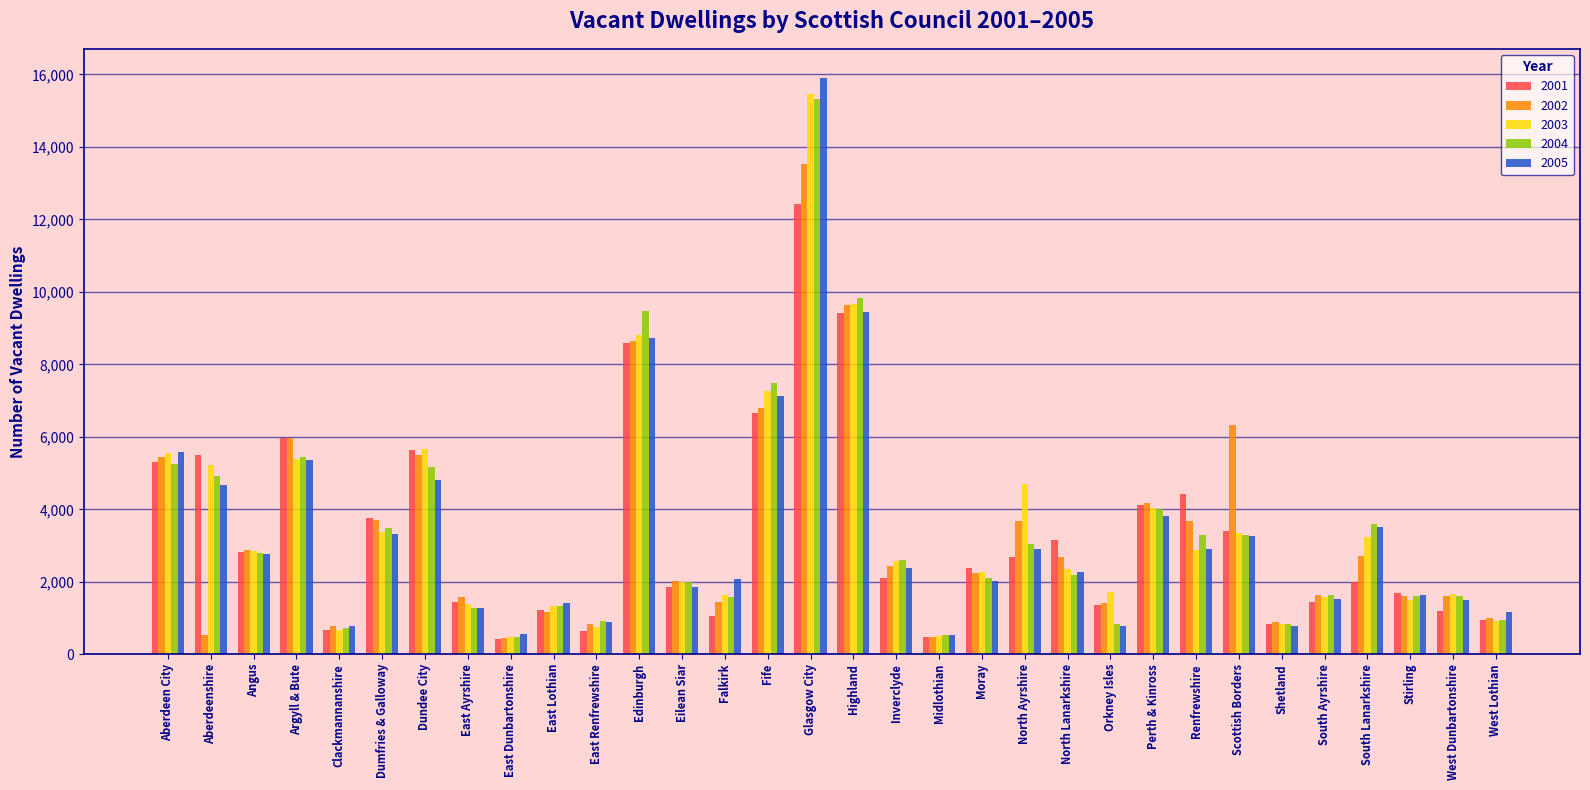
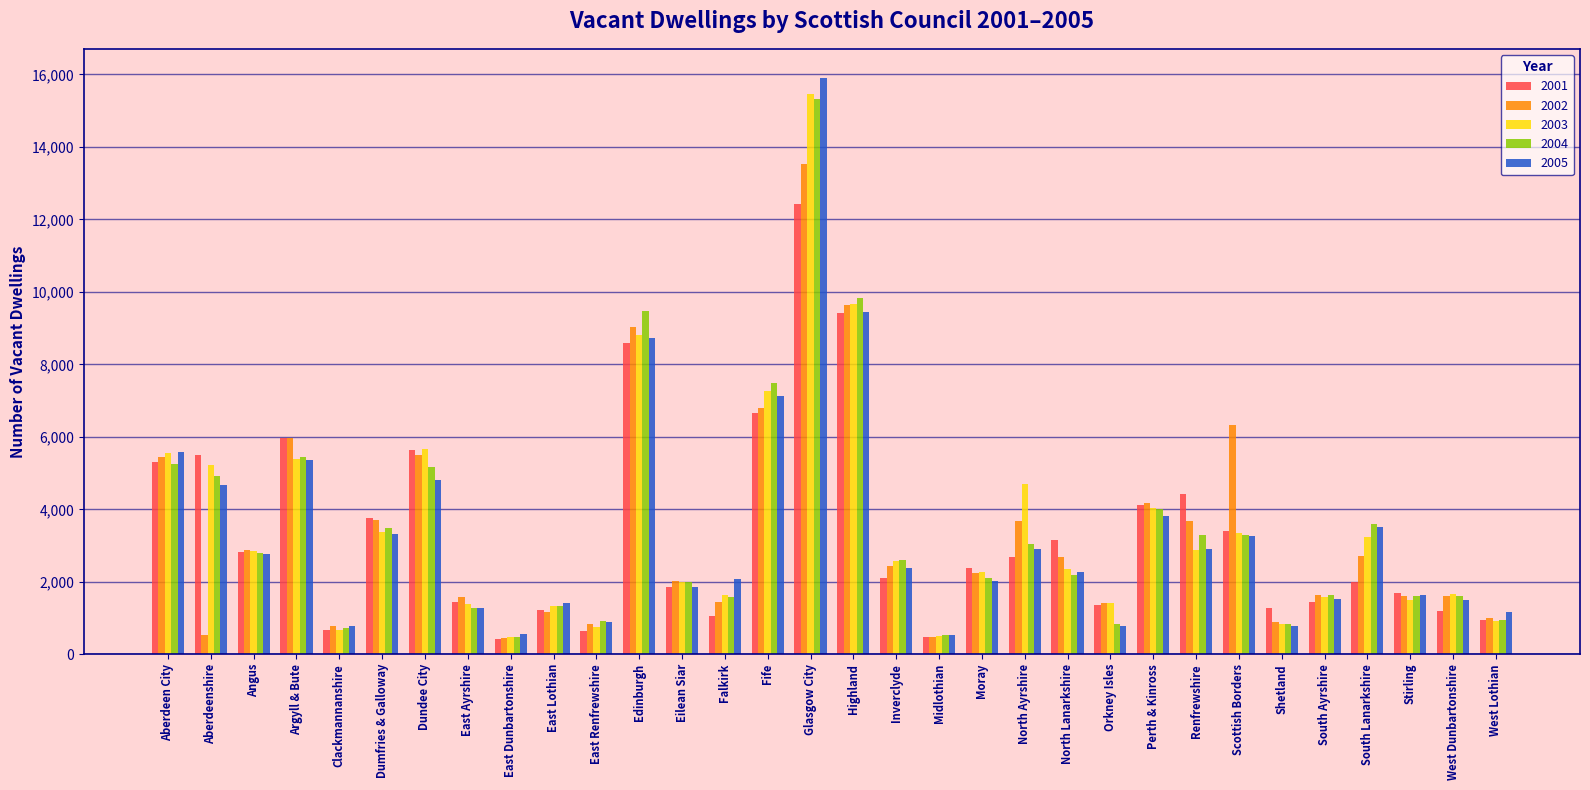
2002, Edinburgh: 8,600 -> 9,000
2003, Orkney Isles: 1,700 -> 1,400
2001, Shetland: 800 -> 1,300
